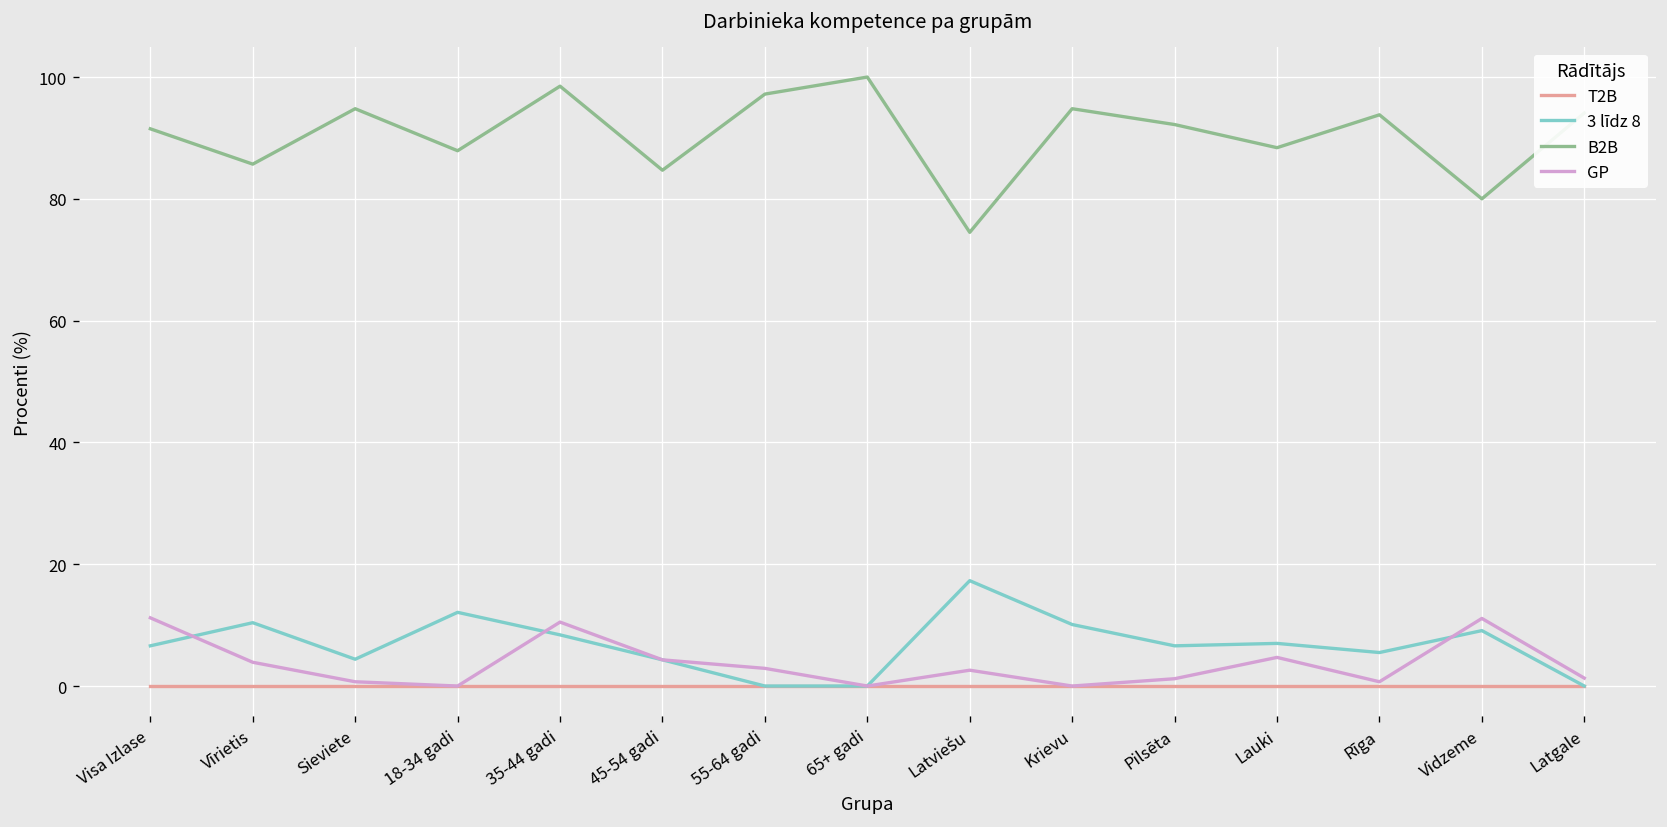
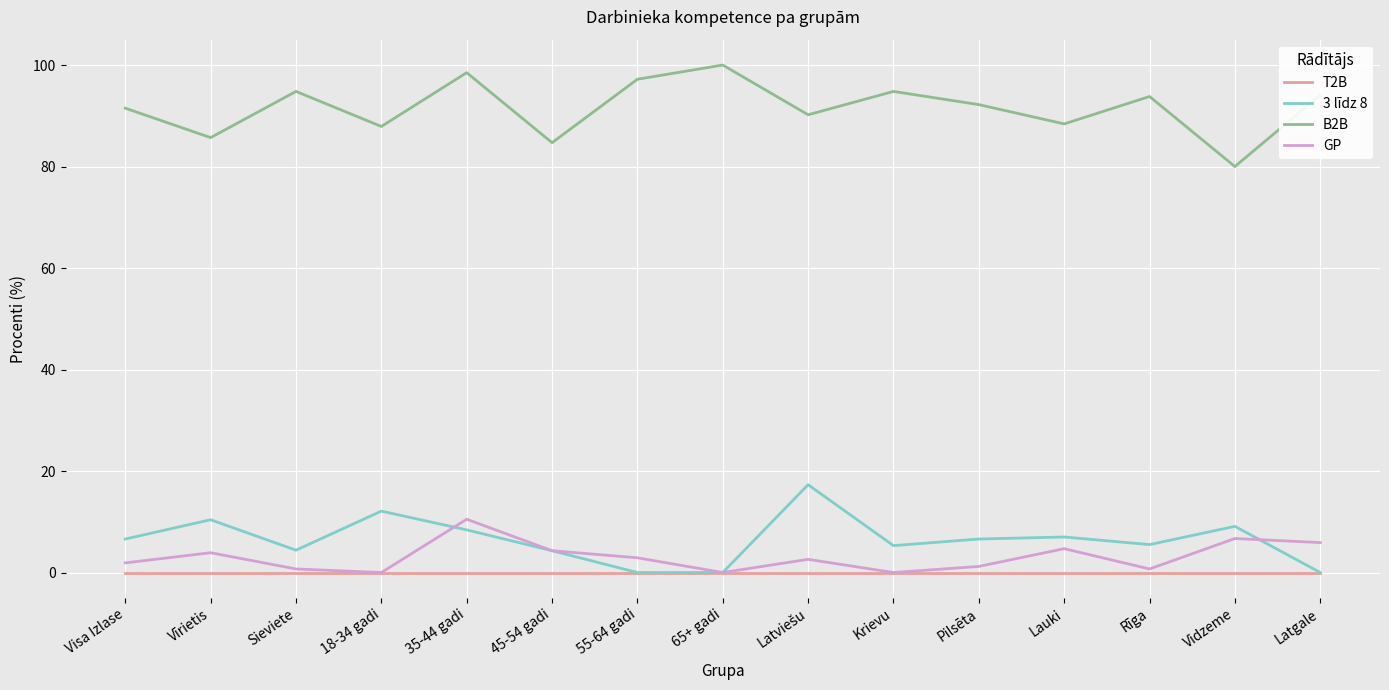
GP, Visa Izlase: 11 -> 2
B2B, Latviešu: 75 -> 90
3 līdz 8, Krievu: 10 -> 5
GP, Vidzeme: 11 -> 7
GP, Latgale: 1 -> 6
